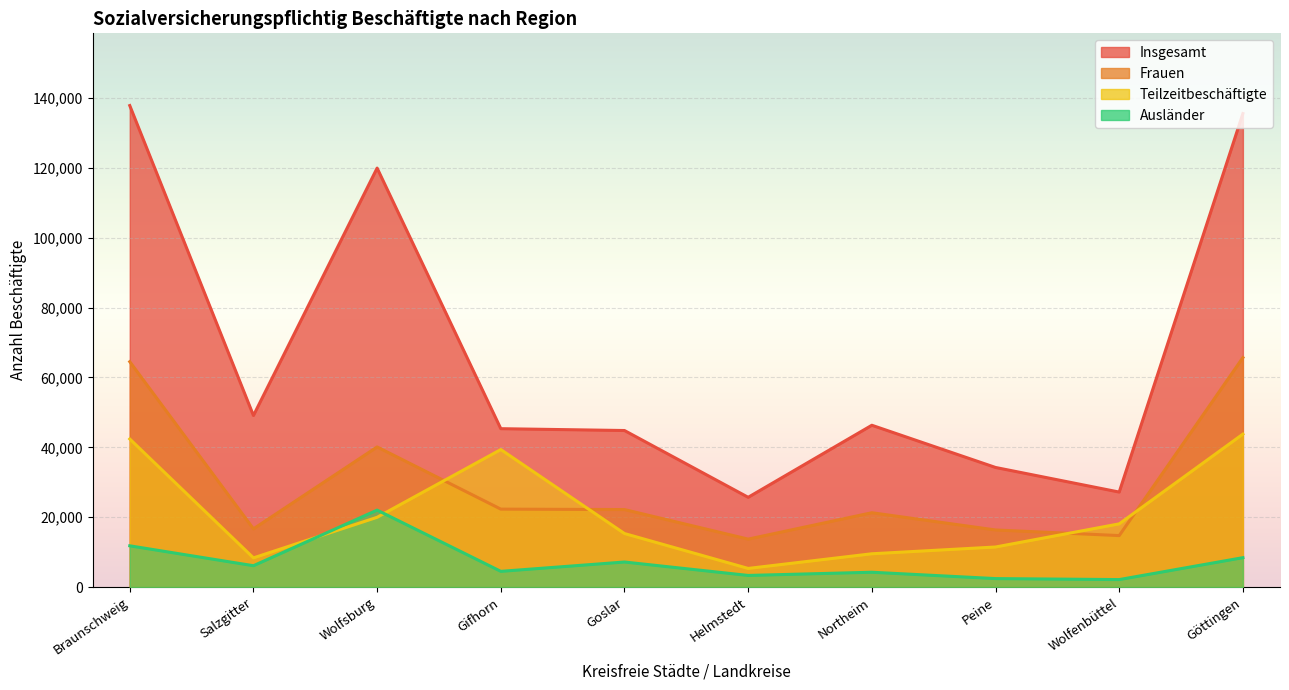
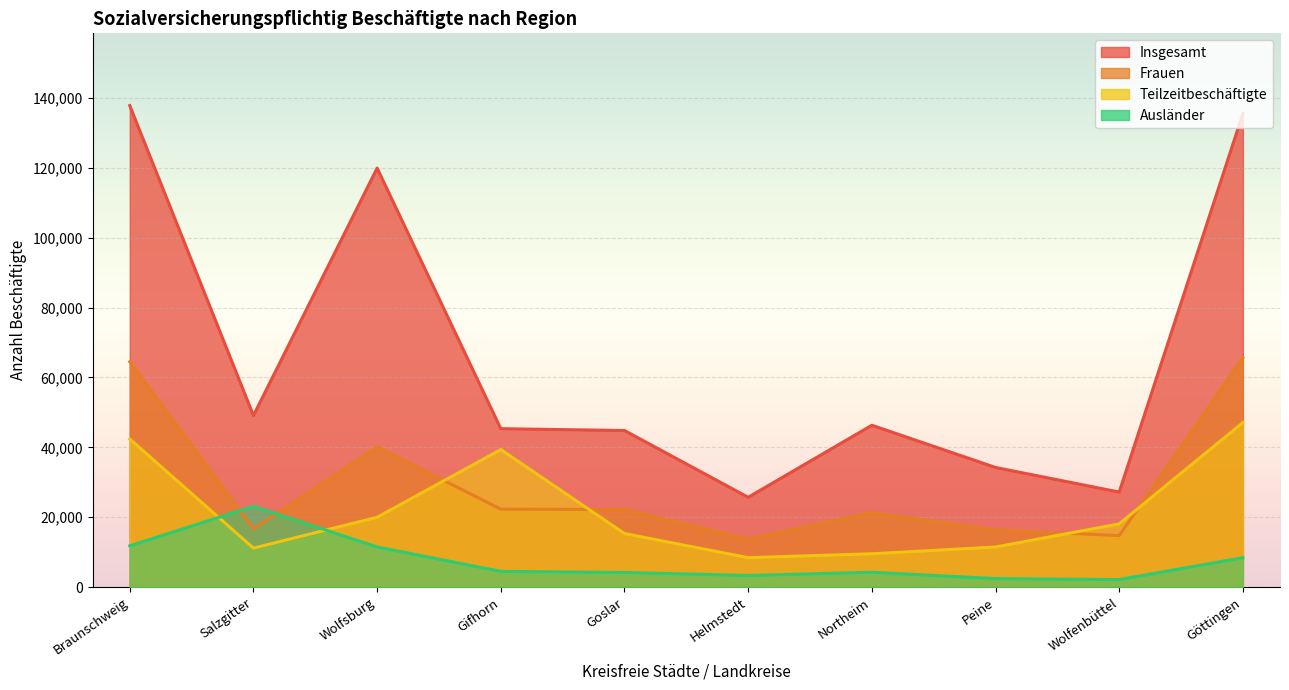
Teilzeitbeschäftigte, Salzgitter: 8,000 -> 11,000
Ausländer, Salzgitter: 6,000 -> 23,000
Ausländer, Wolfsburg: 22,000 -> 11,000
Ausländer, Goslar: 7,000 -> 4,000
Teilzeitbeschäftigte, Helmstedt: 5,000 -> 8,000
Teilzeitbeschäftigte, Göttingen: 44,000 -> 47,000
